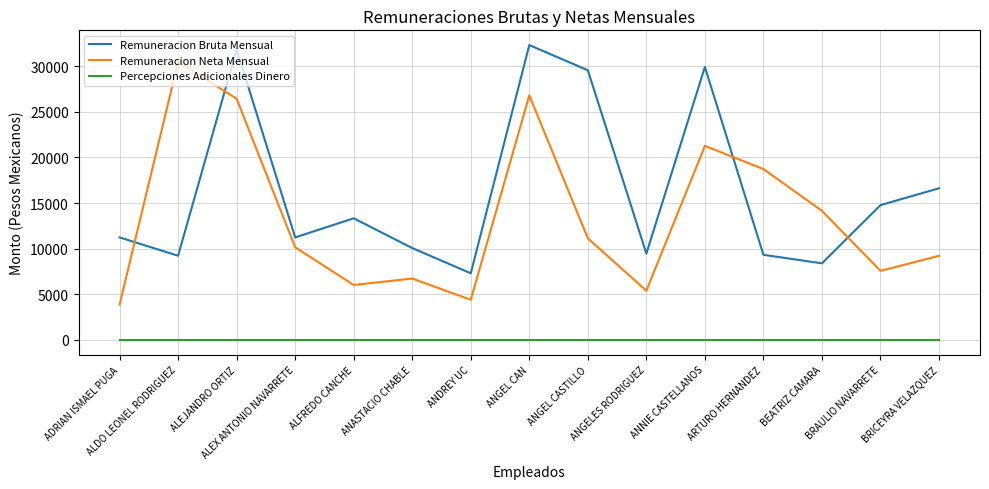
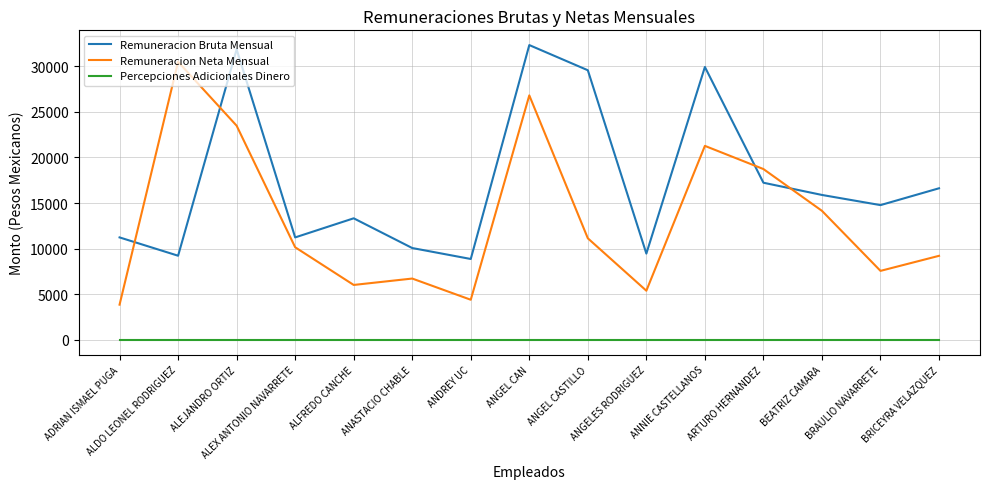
Remuneracion Neta Mensual, ALEJANDRO ORTIZ: 26000 -> 23000
Remuneracion Bruta Mensual, ANDREY UC: 7000 -> 9000
Remuneracion Bruta Mensual, ARTURO HERNANDEZ: 9000 -> 17000
Remuneracion Bruta Mensual, BEATRIZ CAMARA: 8000 -> 16000
